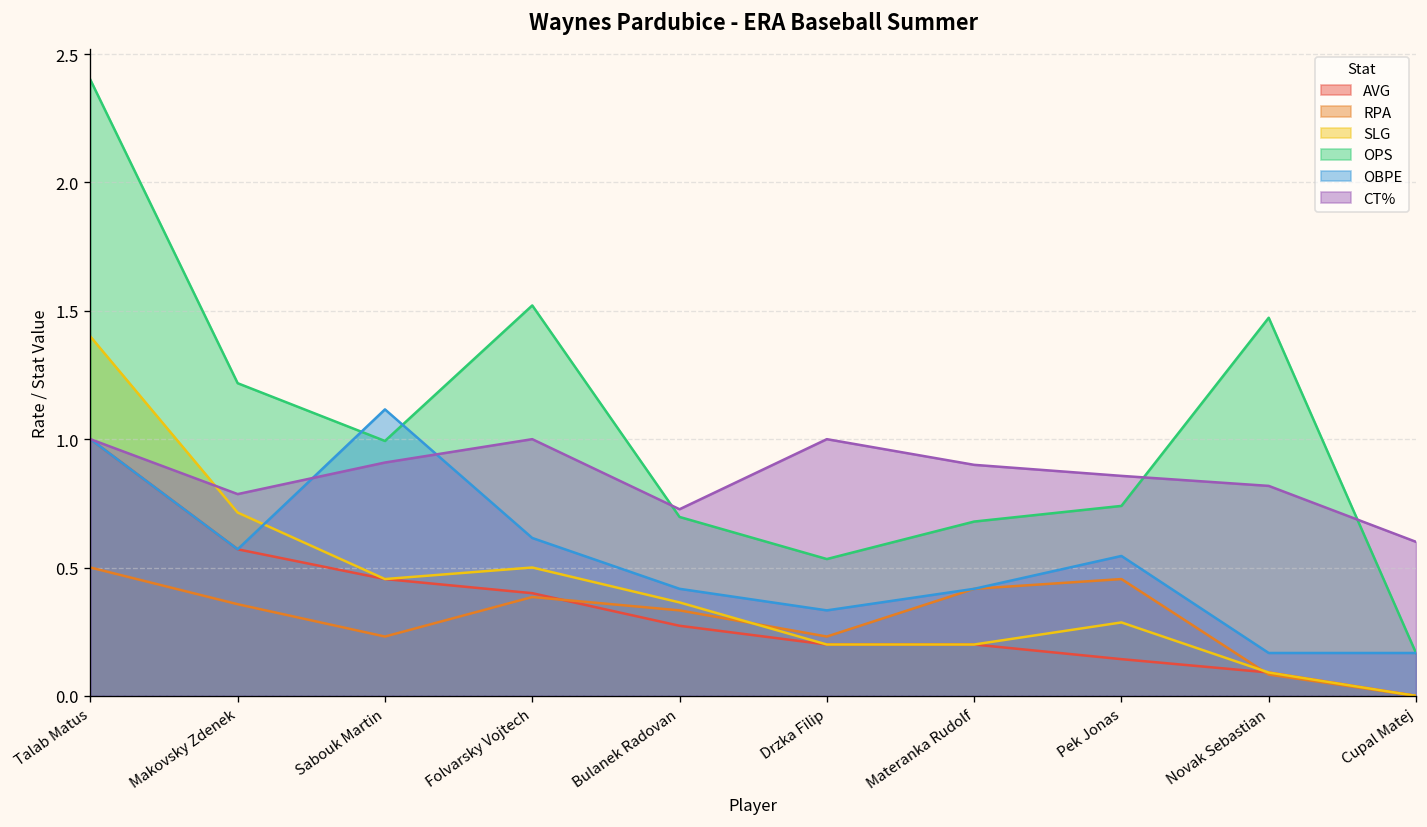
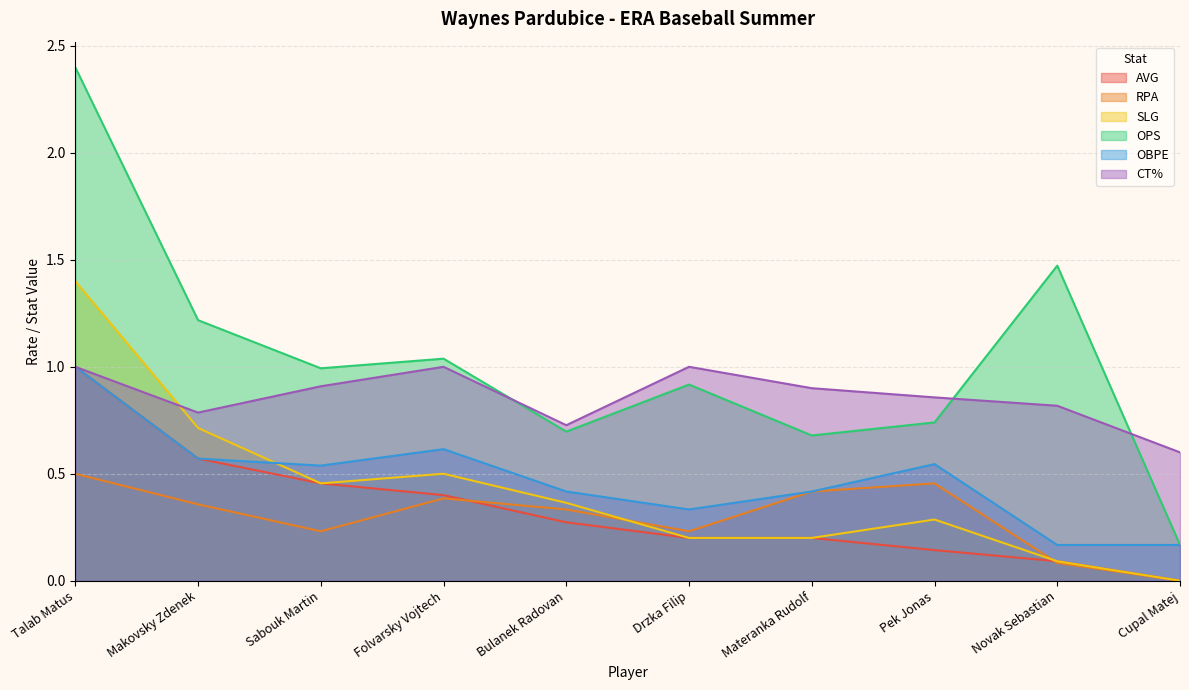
OBPE, Sabouk Martin: 1.12 -> 0.54
OPS, Folvarsky Vojtech: 1.52 -> 1.04
OPS, Drzka Filip: 0.53 -> 0.92
